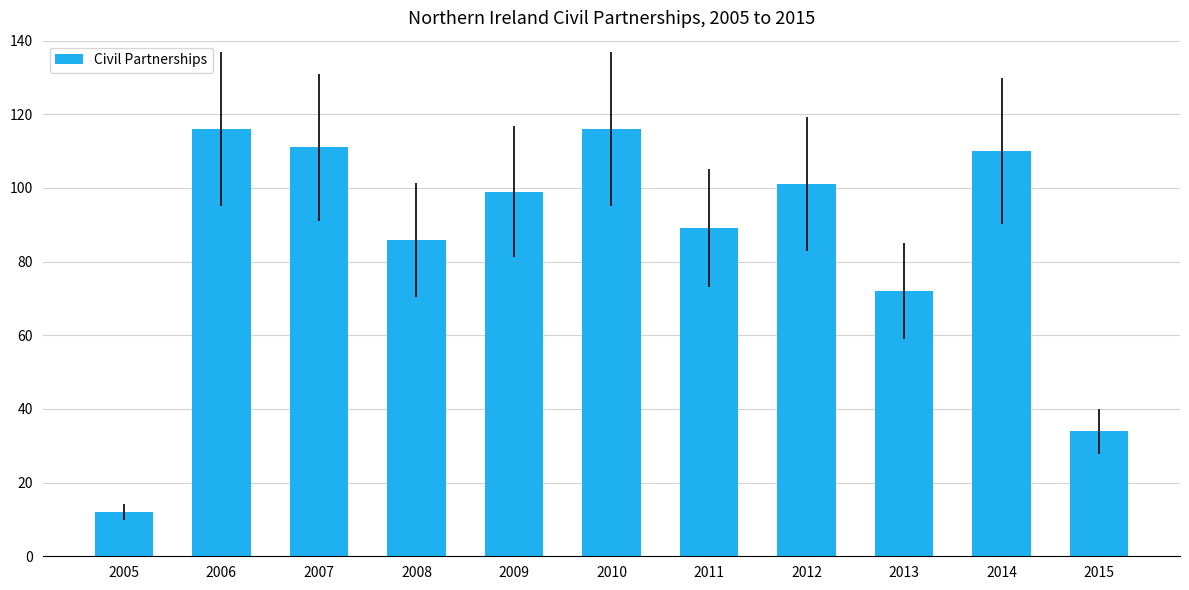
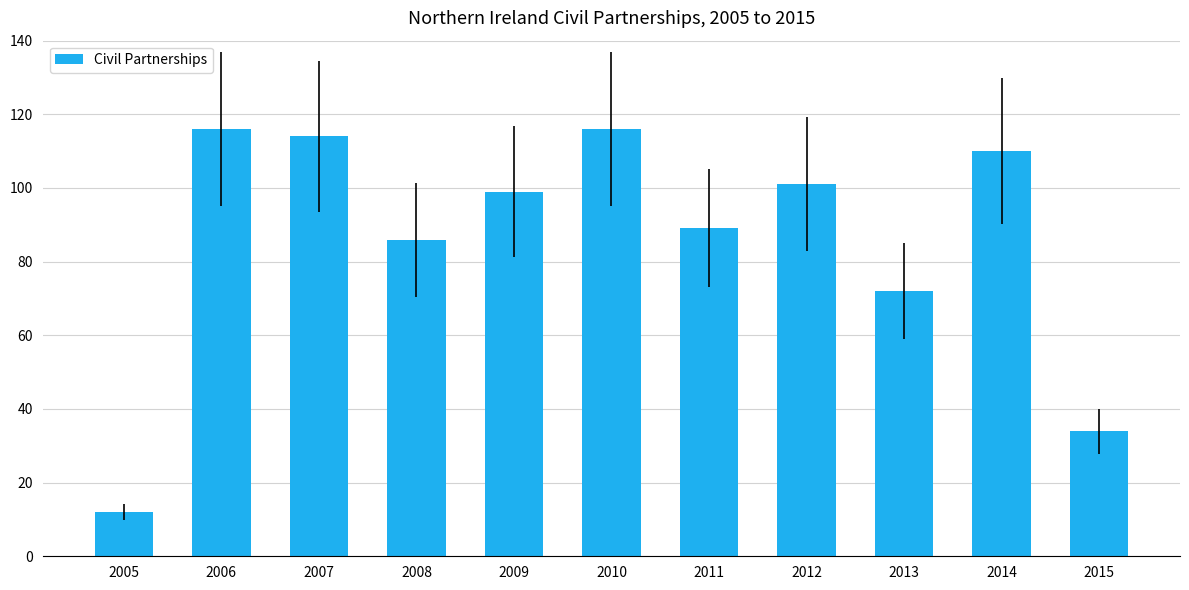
2007: 111 -> 114
